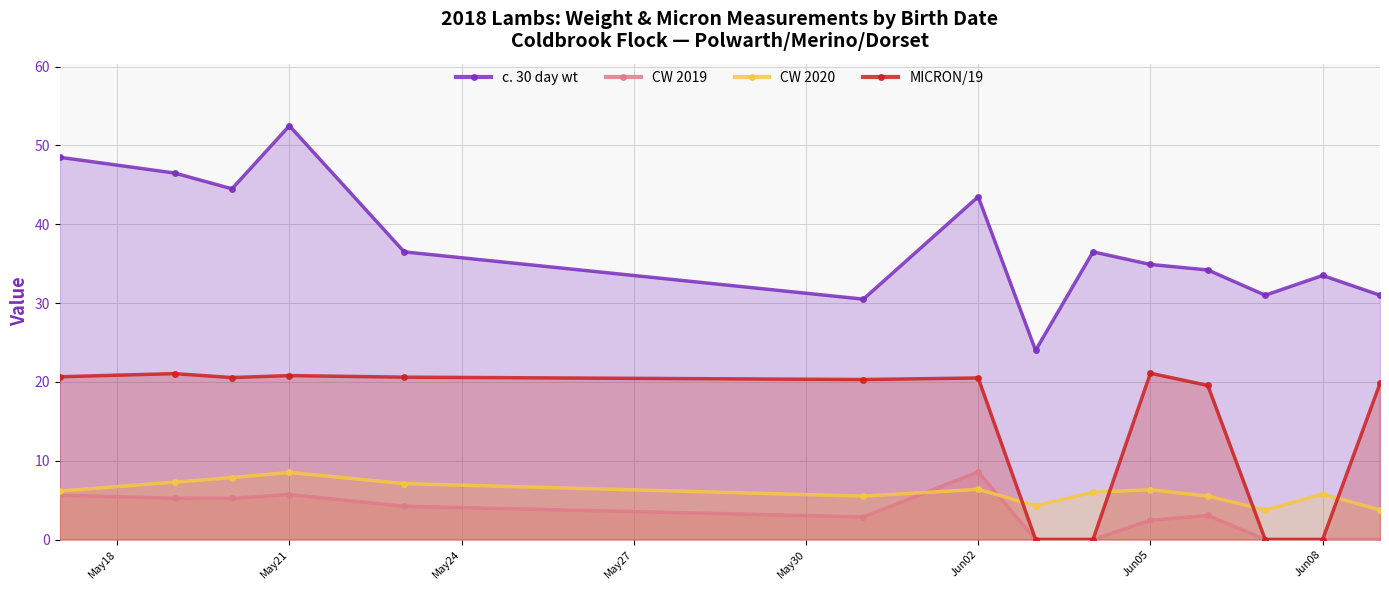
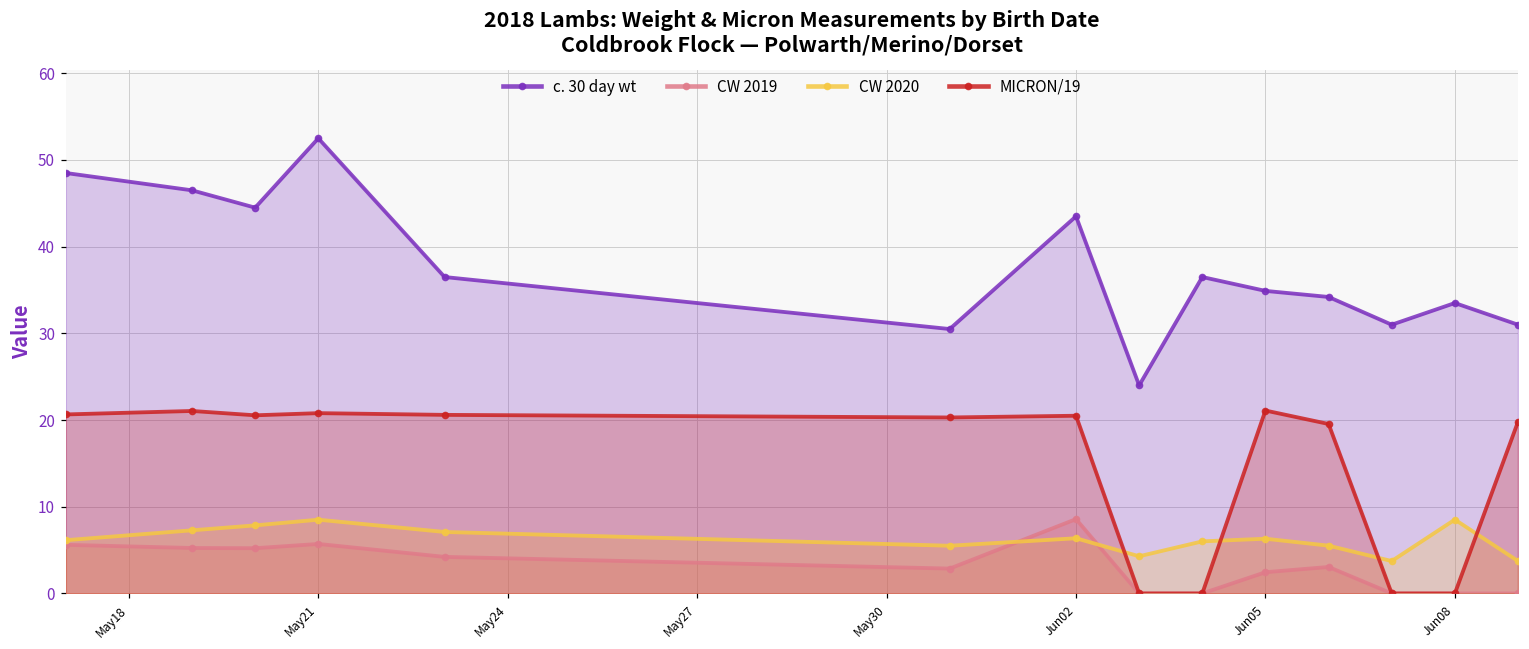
CW 2020, Jun08: 6 -> 9
